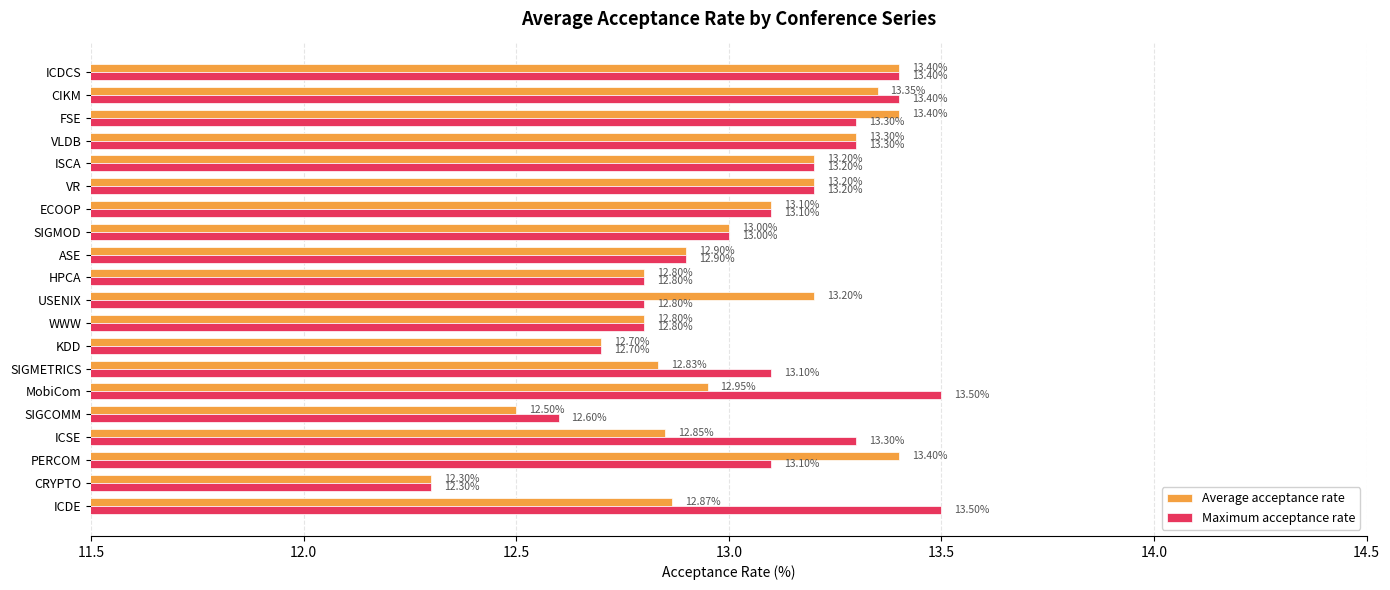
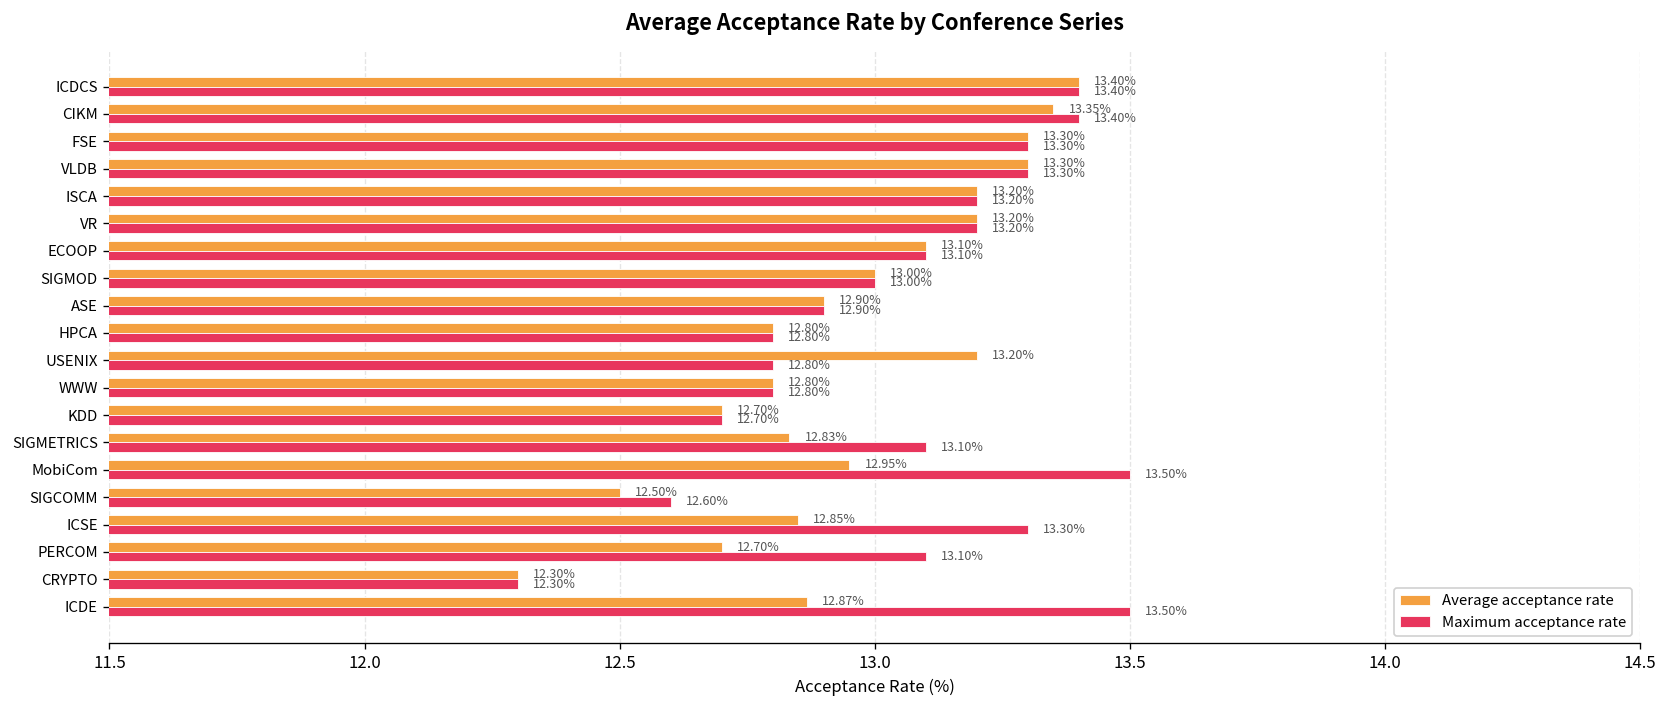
Average acceptance rate, FSE: 13.40% -> 13.30%
Average acceptance rate, PERCOM: 13.40% -> 12.70%
